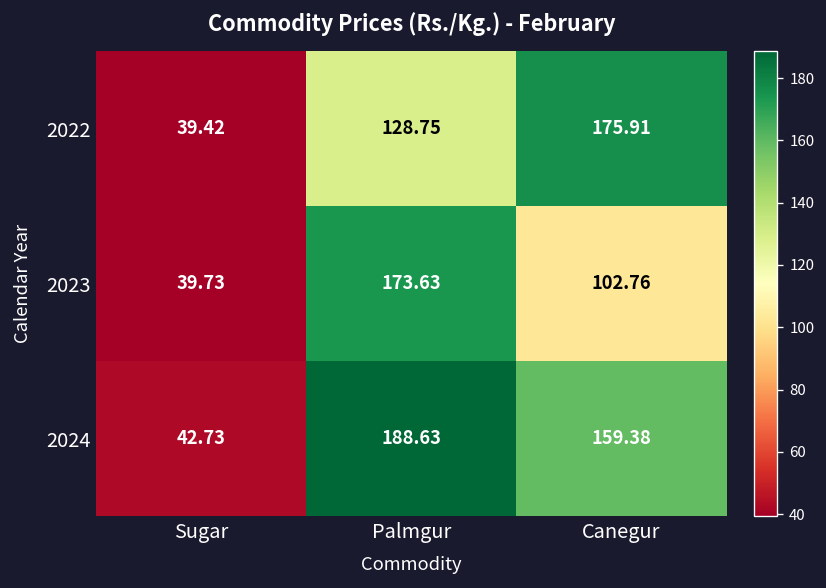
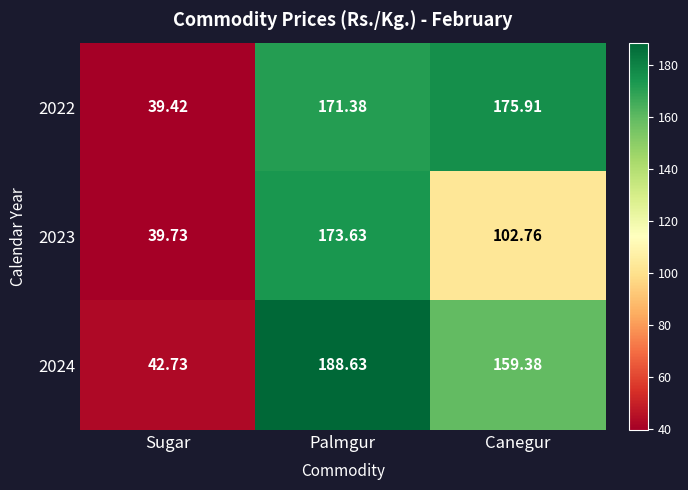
2022, Palmgur: 128.75 -> 171.38
